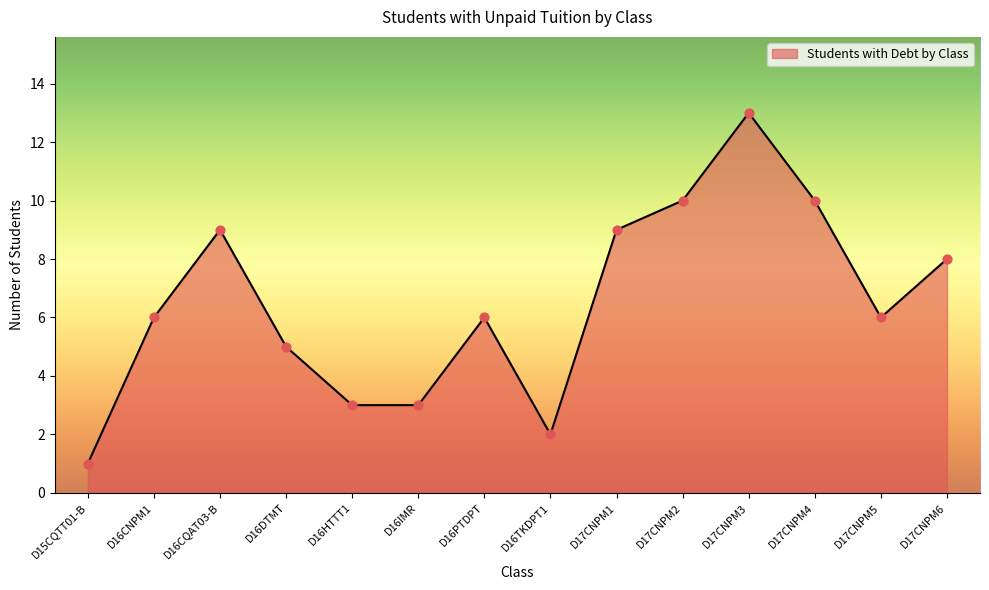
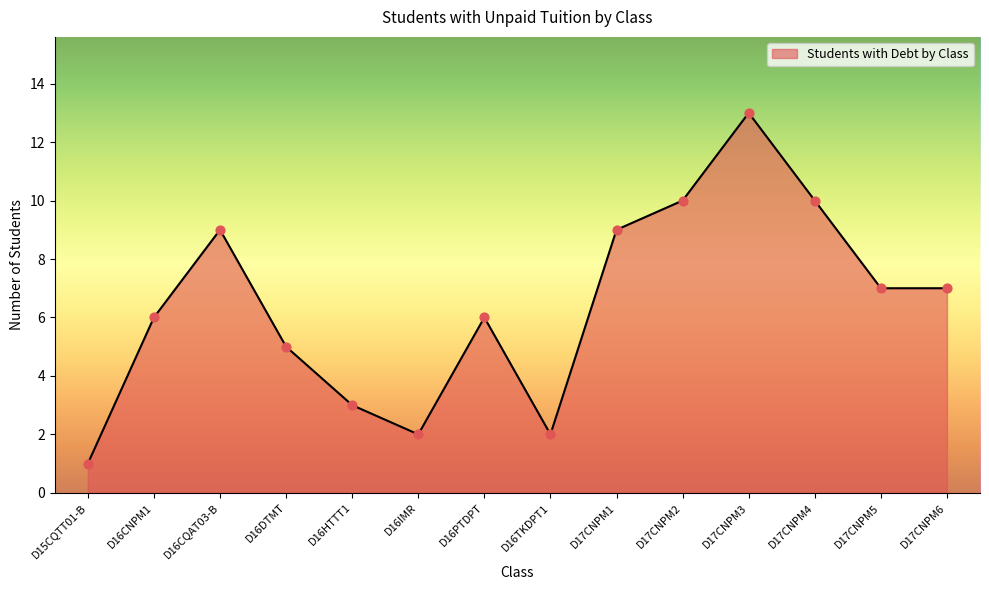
D16IMR: 3 -> 2
D17CNPM5: 6 -> 7
D17CNPM6: 8 -> 7
